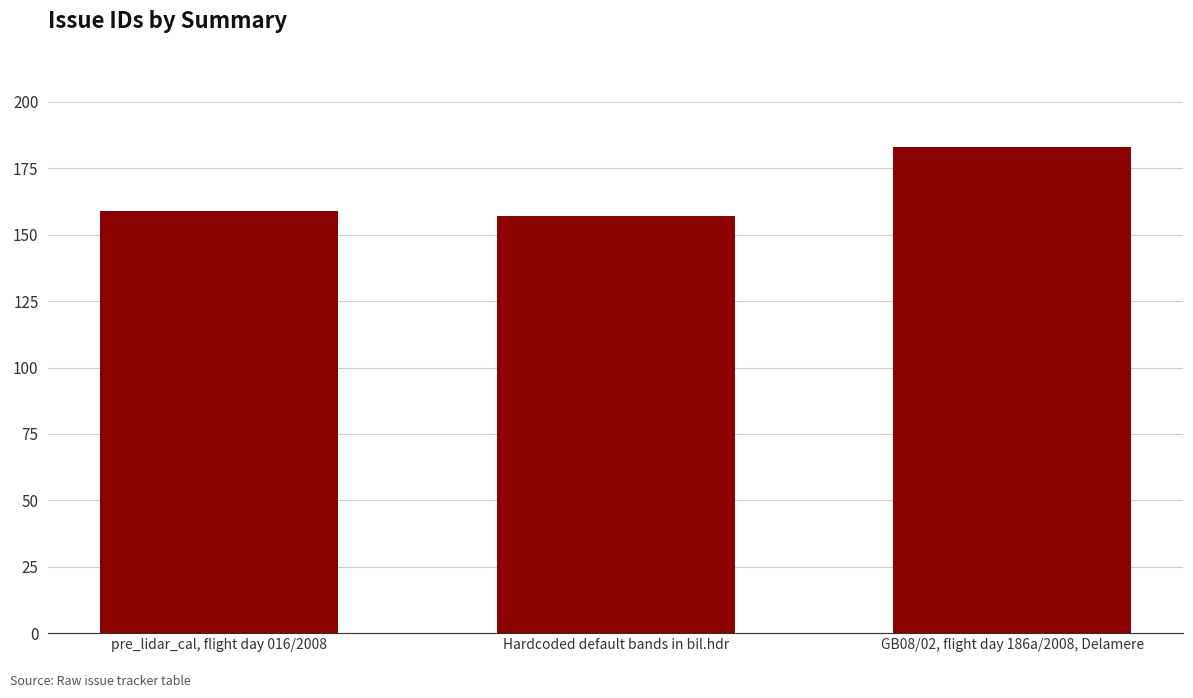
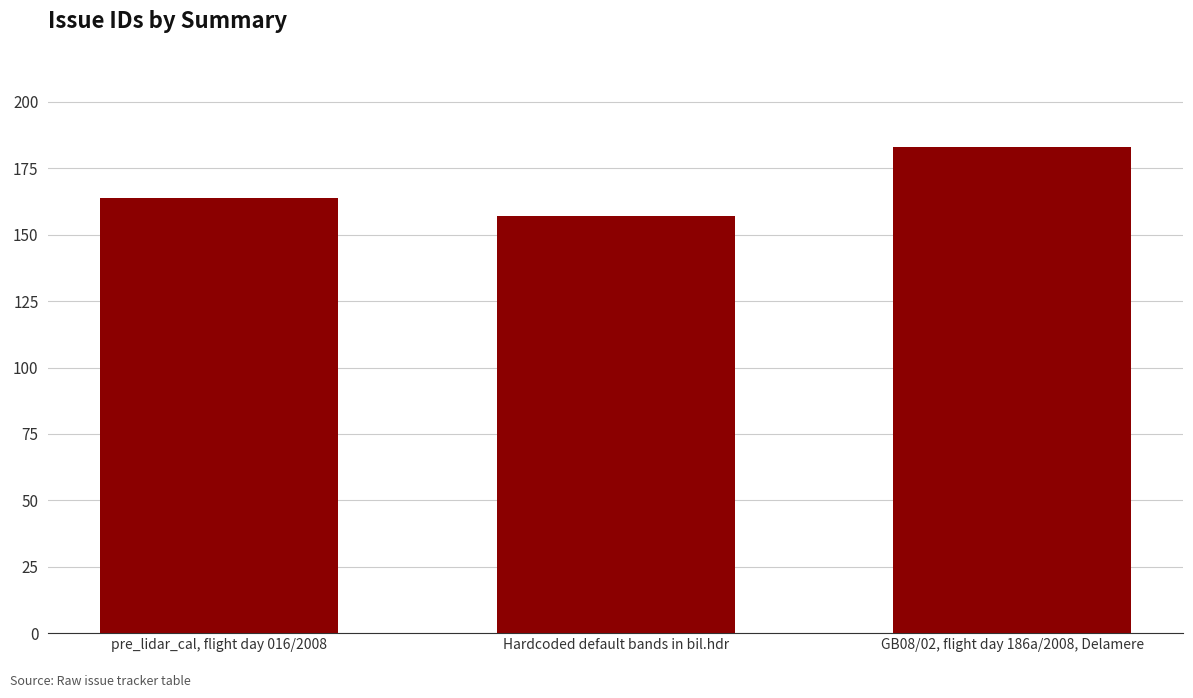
pre_lidar_cal, flight day 016/2008: 159 -> 164
